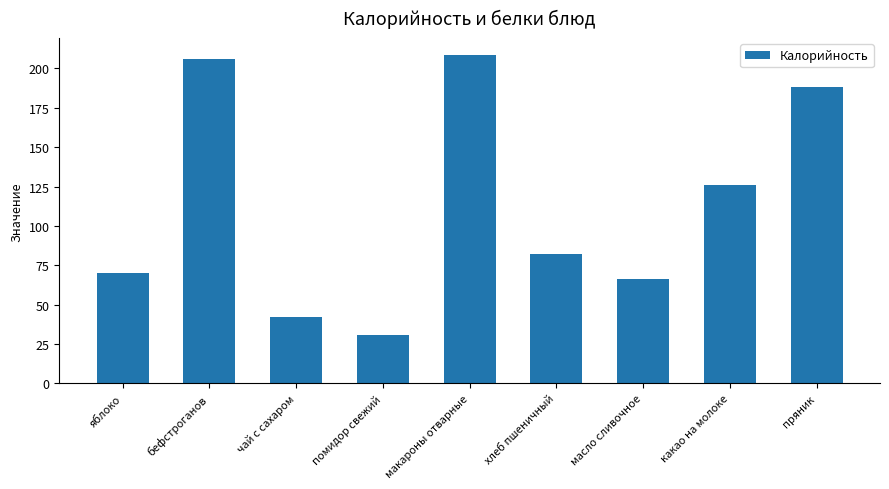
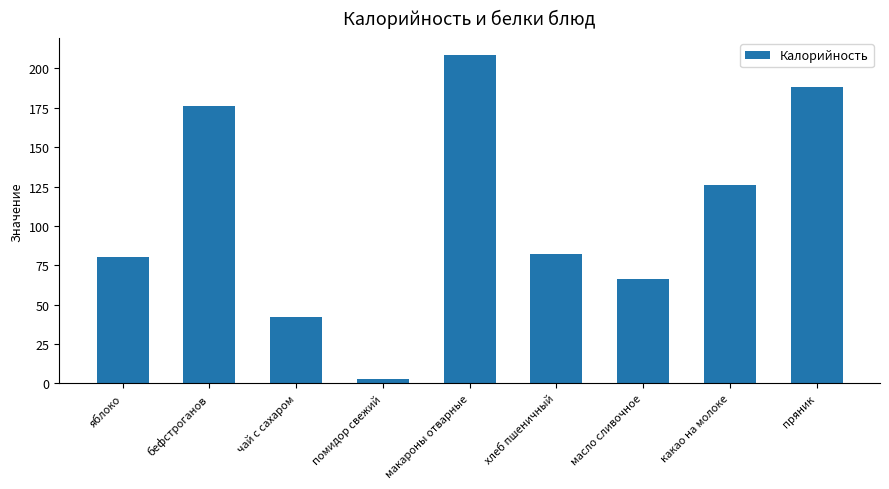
яблоко: 70 -> 80
бефстроганов: 206 -> 176
помидор свежий: 31 -> 3
